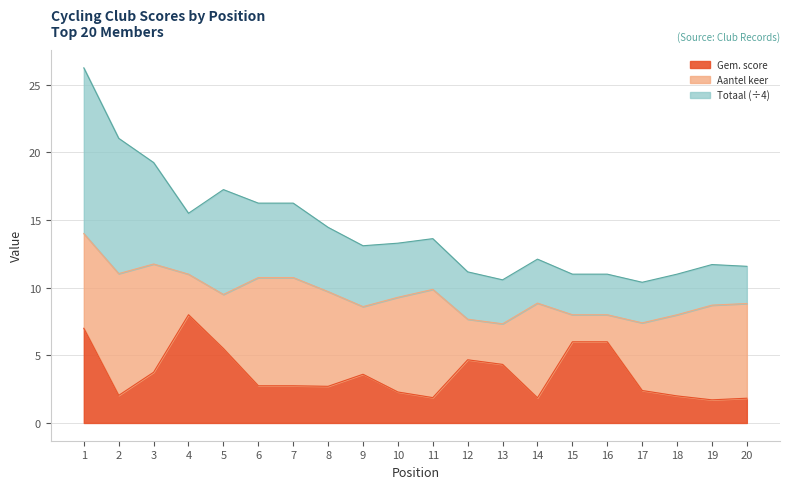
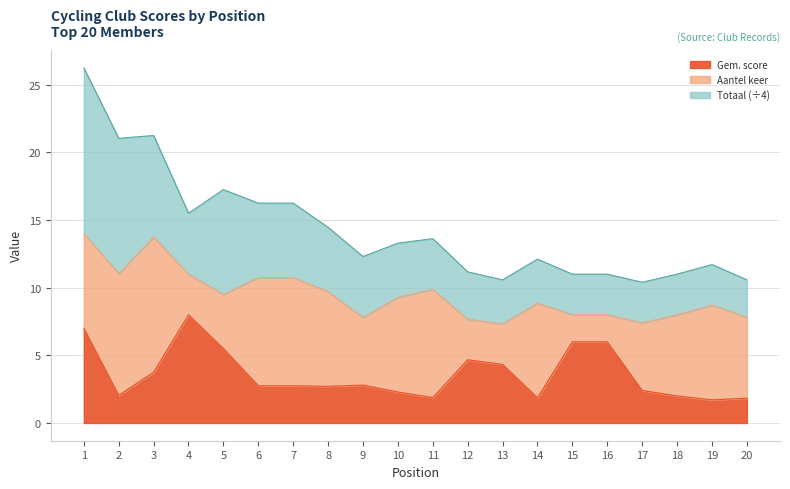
Aantel keer, 3: 8 -> 10
Gem. score, 9: 3.6 -> 2.8
Aantel keer, 20: 7 -> 6
